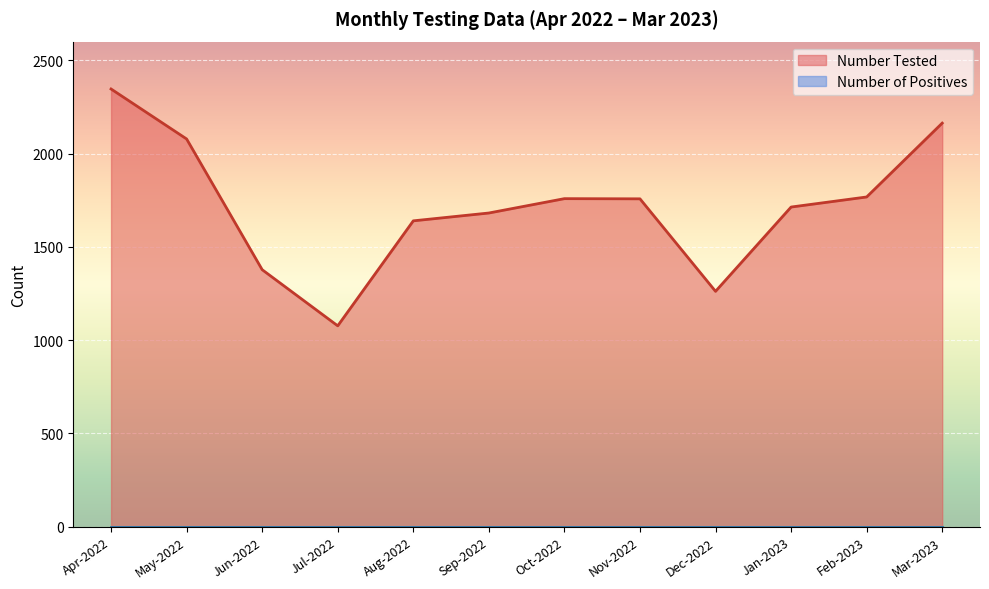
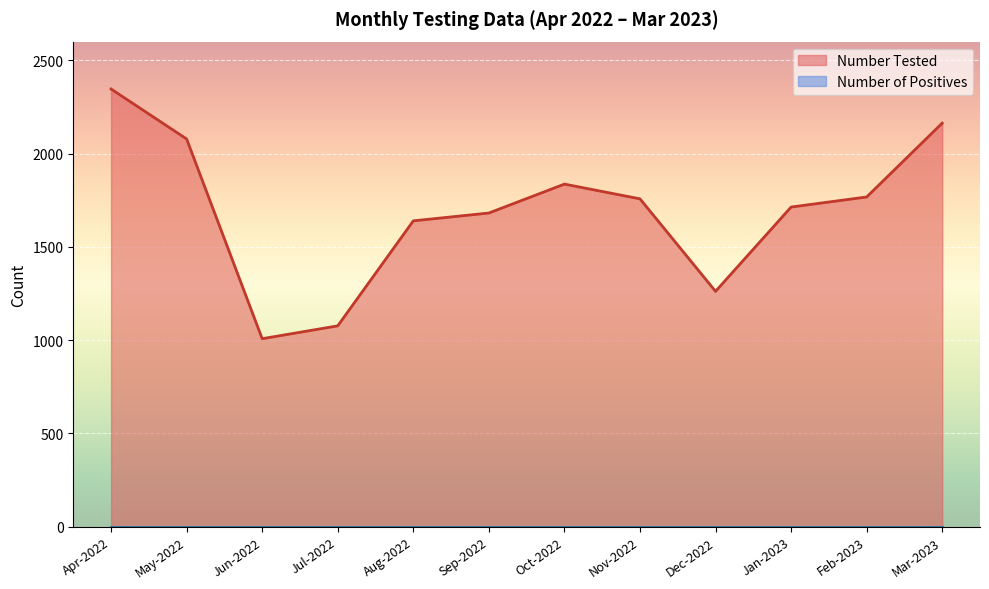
Number Tested, Jun-2022: 1380 -> 1010
Number Tested, Oct-2022: 1760 -> 1840
